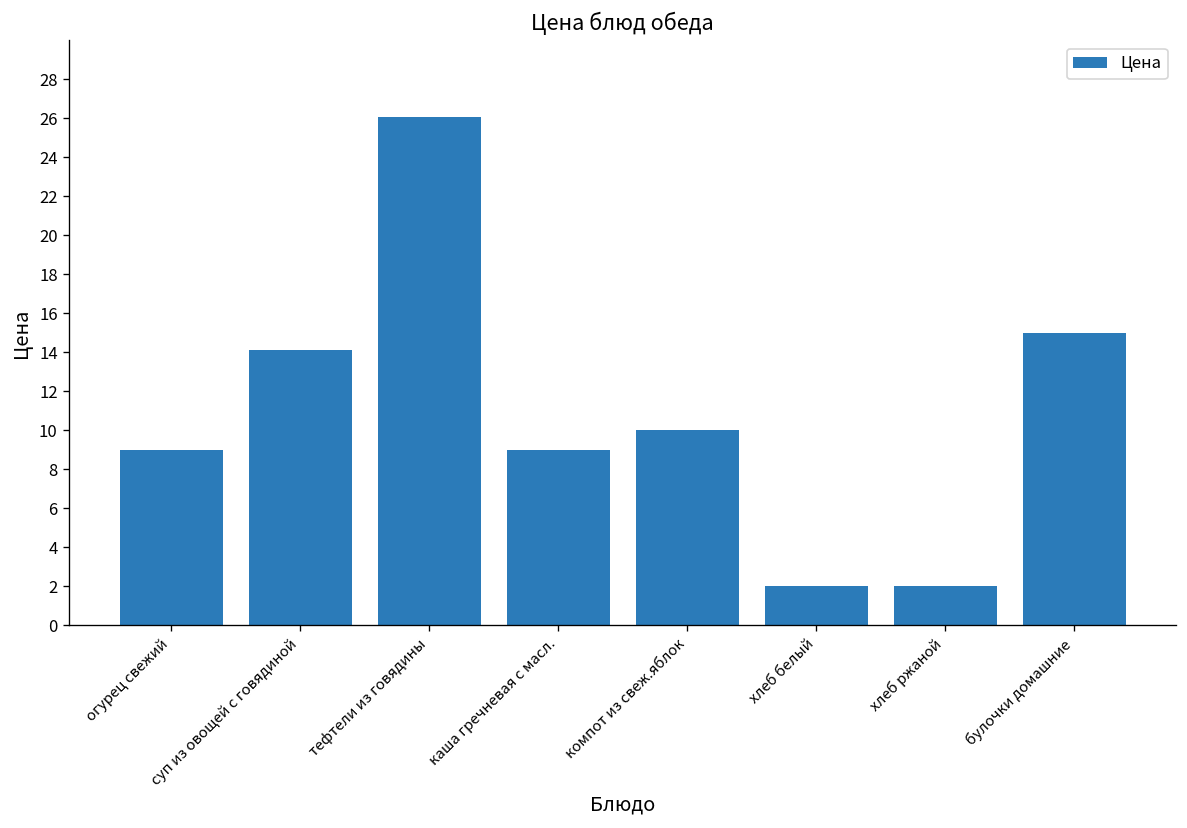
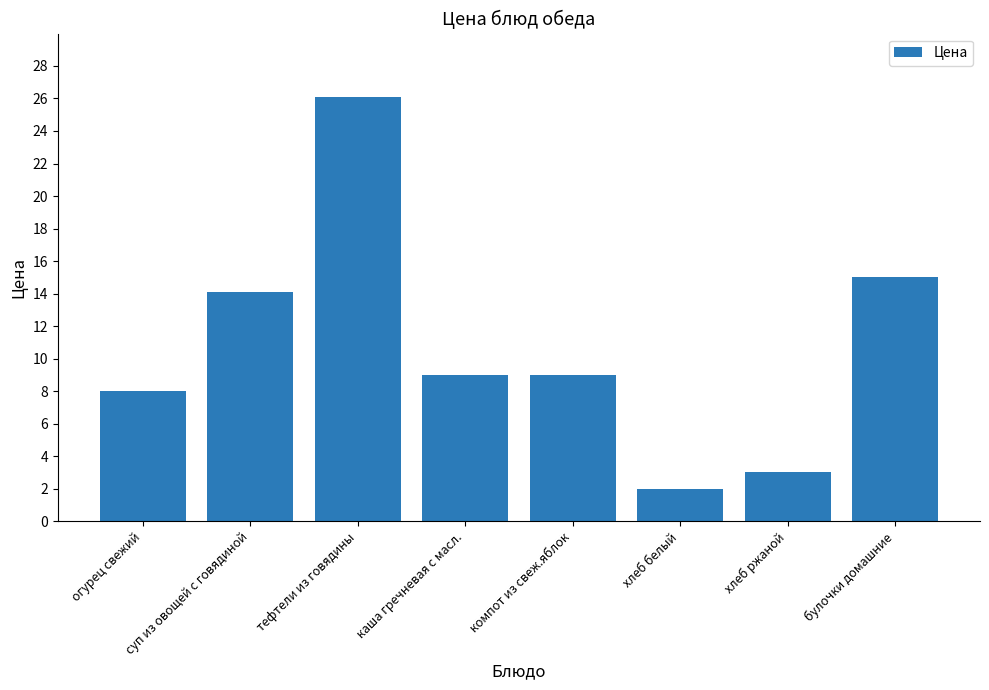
огурец свежий: 9 -> 8
компот из свеж.яблок: 10 -> 9
хлеб ржаной: 2 -> 3
